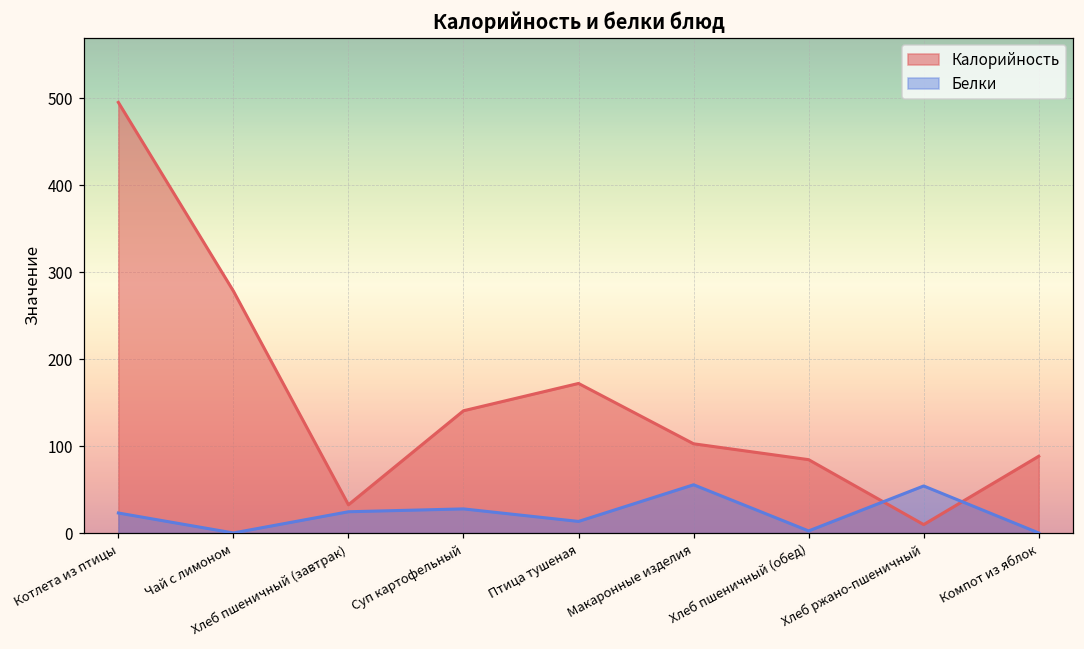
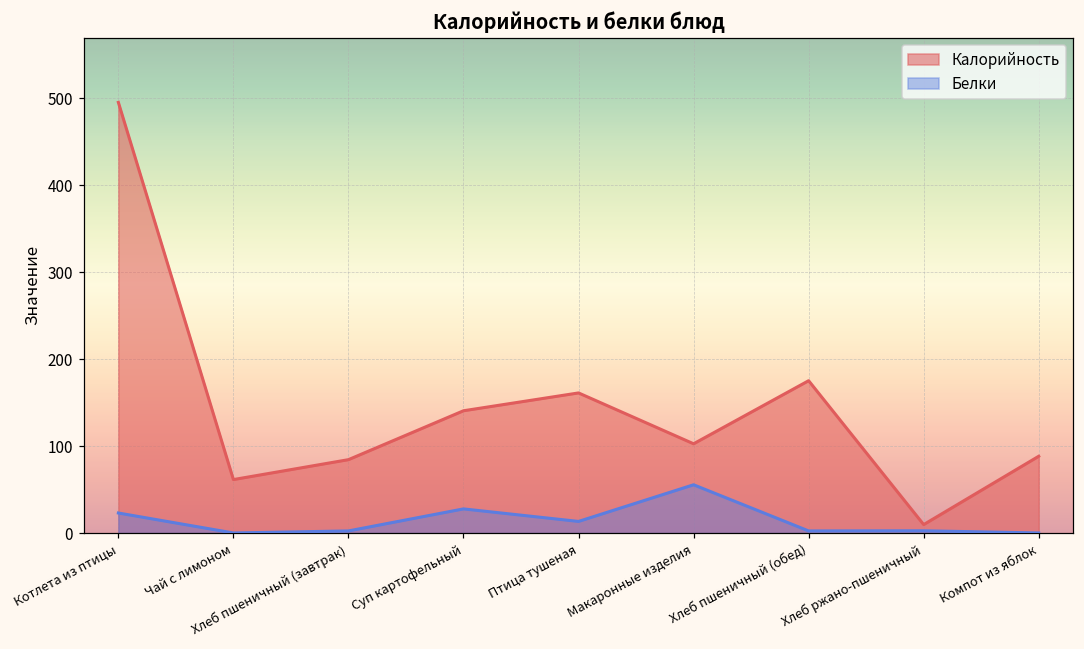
Калорийность, Чай с лимоном: 280 -> 60
Калорийность, Хлеб пшеничный (завтрак): 30 -> 80
Белки, Хлеб пшеничный (завтрак): 20 -> 0
Калорийность, Птица тушеная: 170 -> 160
Калорийность, Хлеб пшеничный (обед): 80 -> 180
Белки, Хлеб ржано-пшеничный: 50 -> 0
